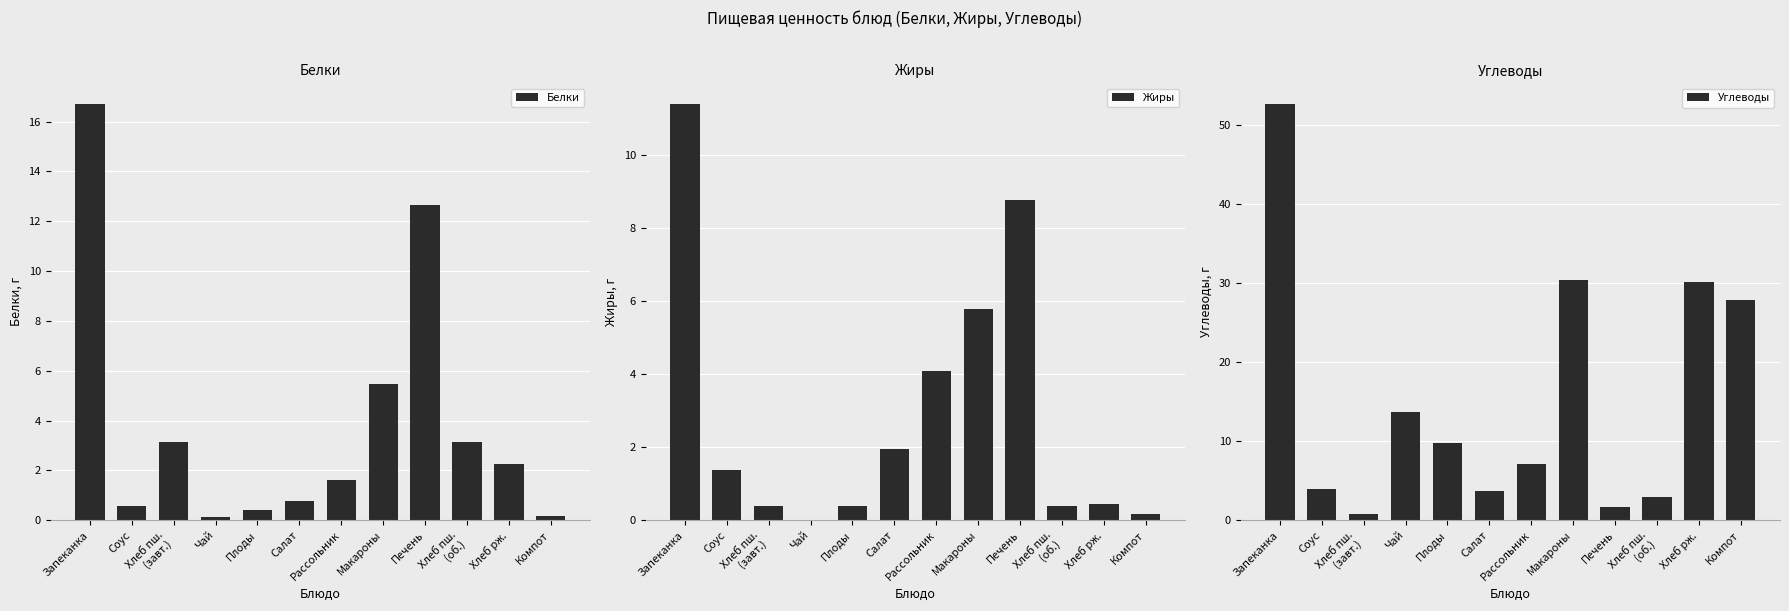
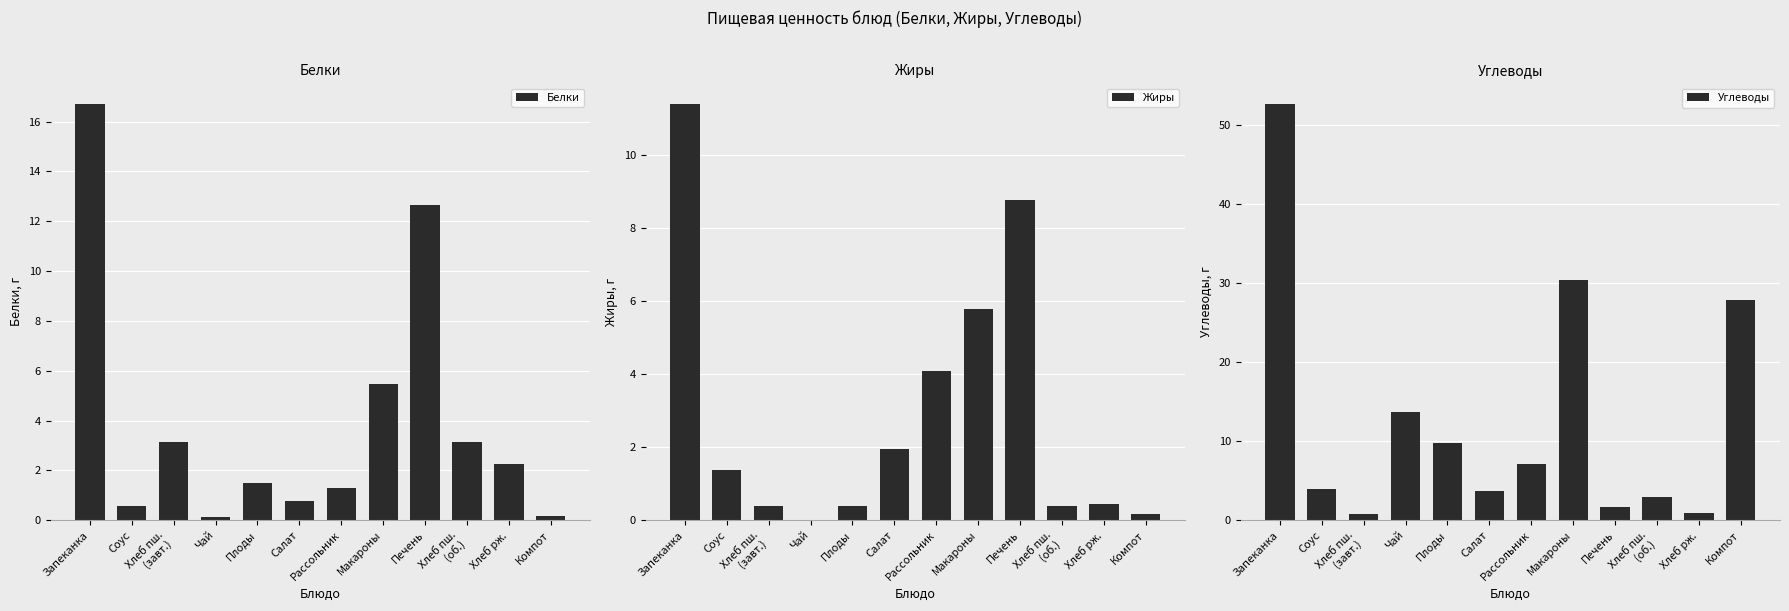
Белки, Плоды: 0.4 -> 1.5
Белки, Рассольник: 1.6 -> 1.3
Углеводы, Хлеб рж.: 30 -> 1
